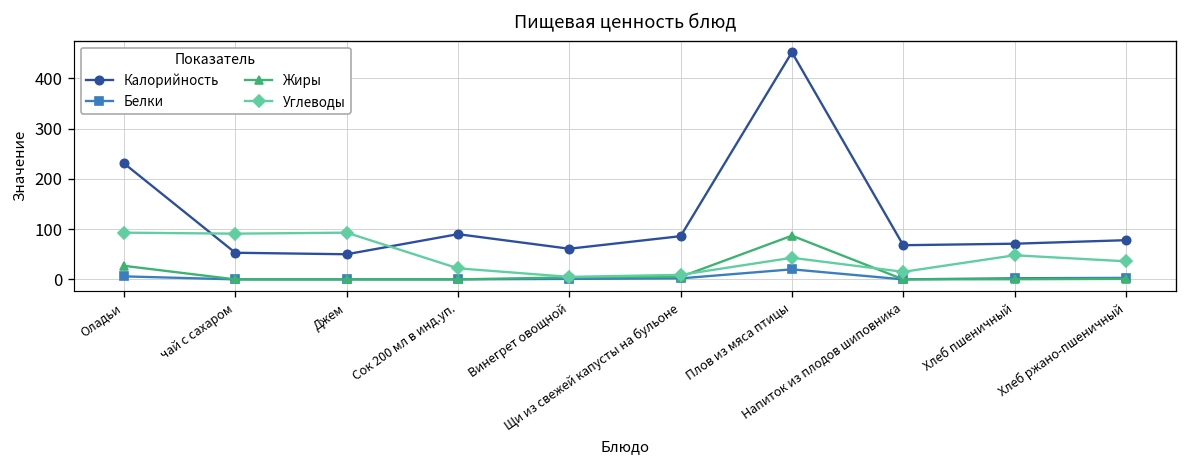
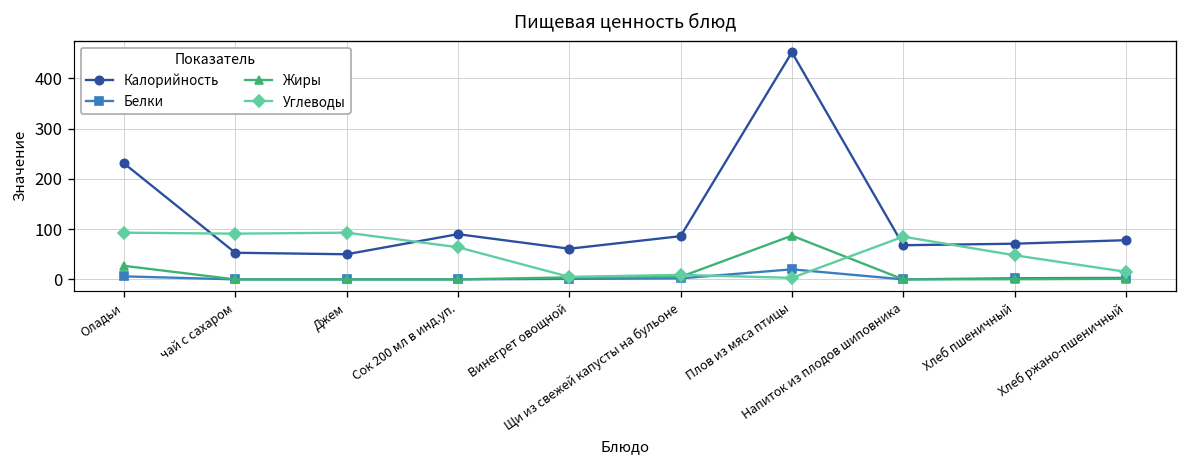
Углеводы, Сок 200 мл в инд.уп.: 20 -> 60
Углеводы, Плов из мяса птицы: 40 -> 0
Углеводы, Напиток из плодов шиповника: 20 -> 90
Углеводы, Хлеб ржано-пшеничный: 40 -> 20
